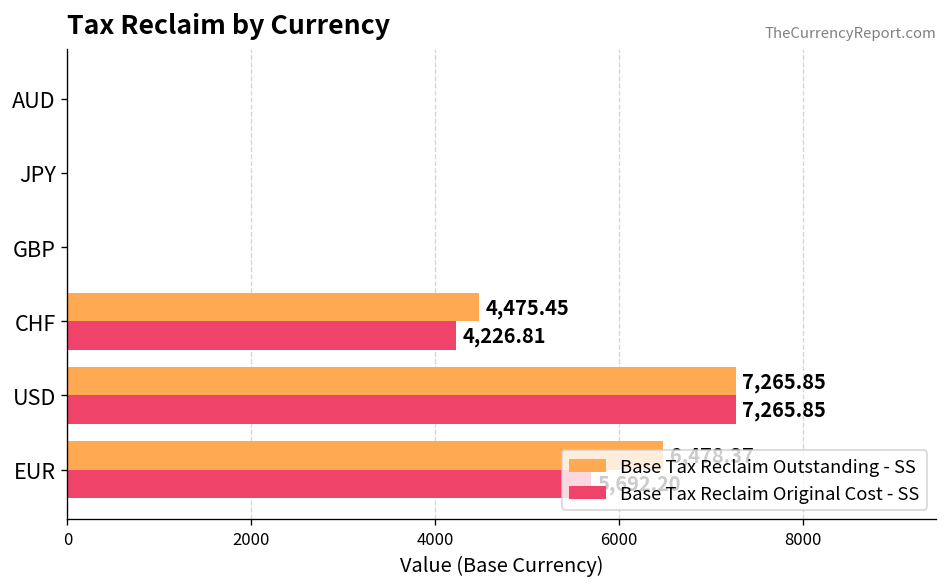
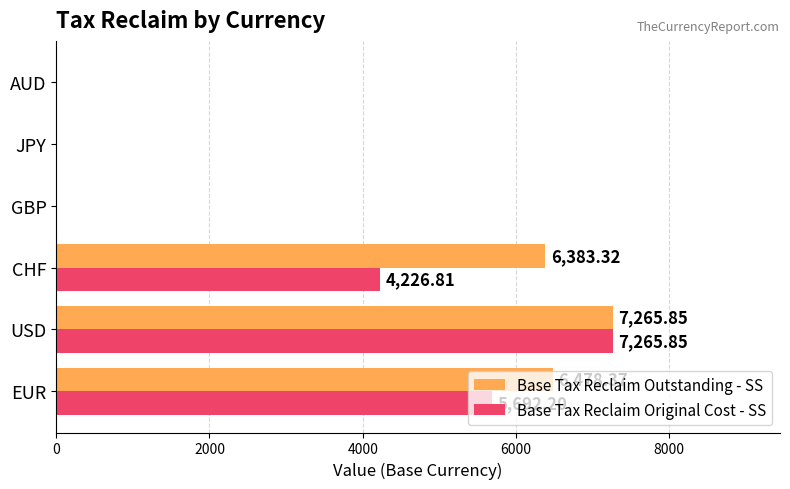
Base Tax Reclaim Outstanding - SS, CHF: 4,475.45 -> 6,383.32
